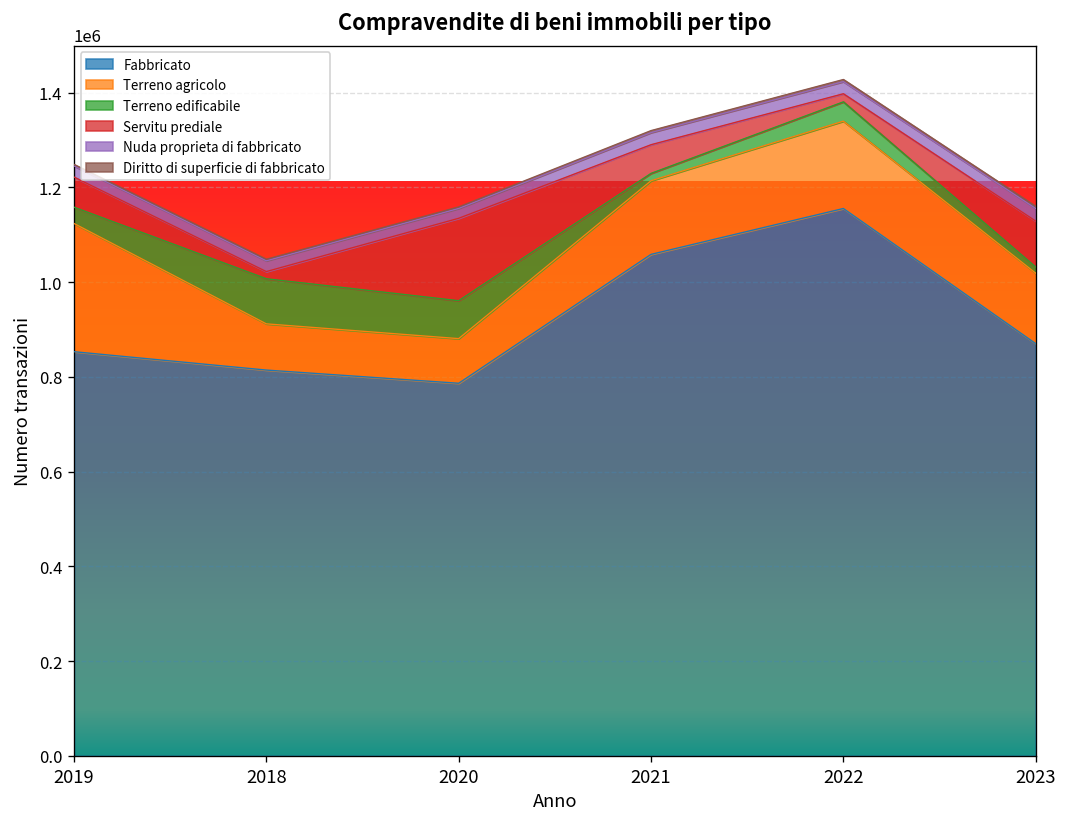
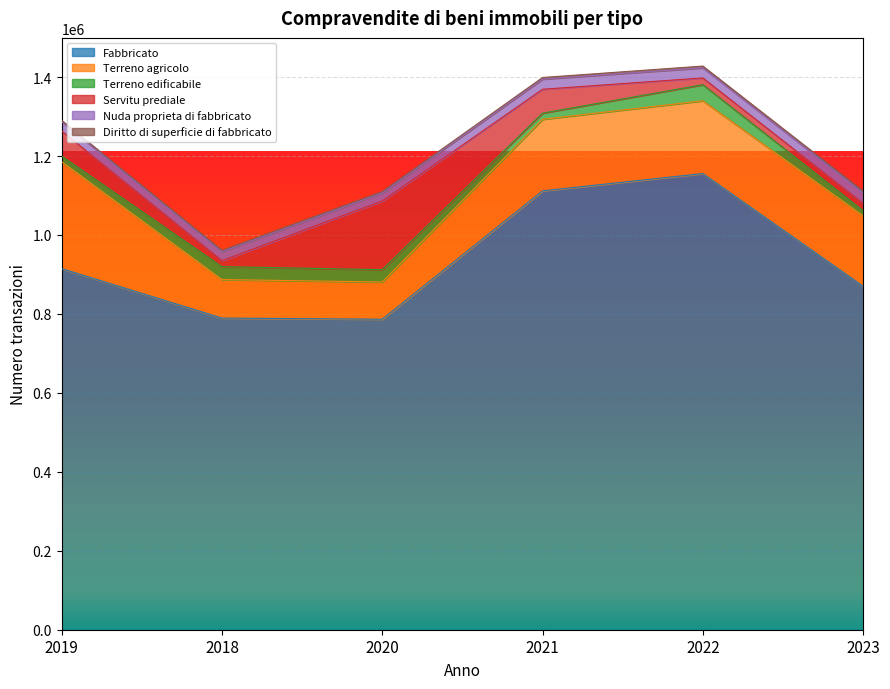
Fabbricato, 2019: 850000 -> 910000
Terreno edificabile, 2019: 30000 -> 10000
Fabbricato, 2018: 810000 -> 790000
Terreno edificabile, 2018: 100000 -> 30000
Terreno edificabile, 2020: 80000 -> 30000
Fabbricato, 2021: 1060000 -> 1110000
Terreno agricolo, 2021: 160000 -> 180000
Terreno agricolo, 2023: 150000 -> 180000
Servitu prediale, 2023: 100000 -> 20000
